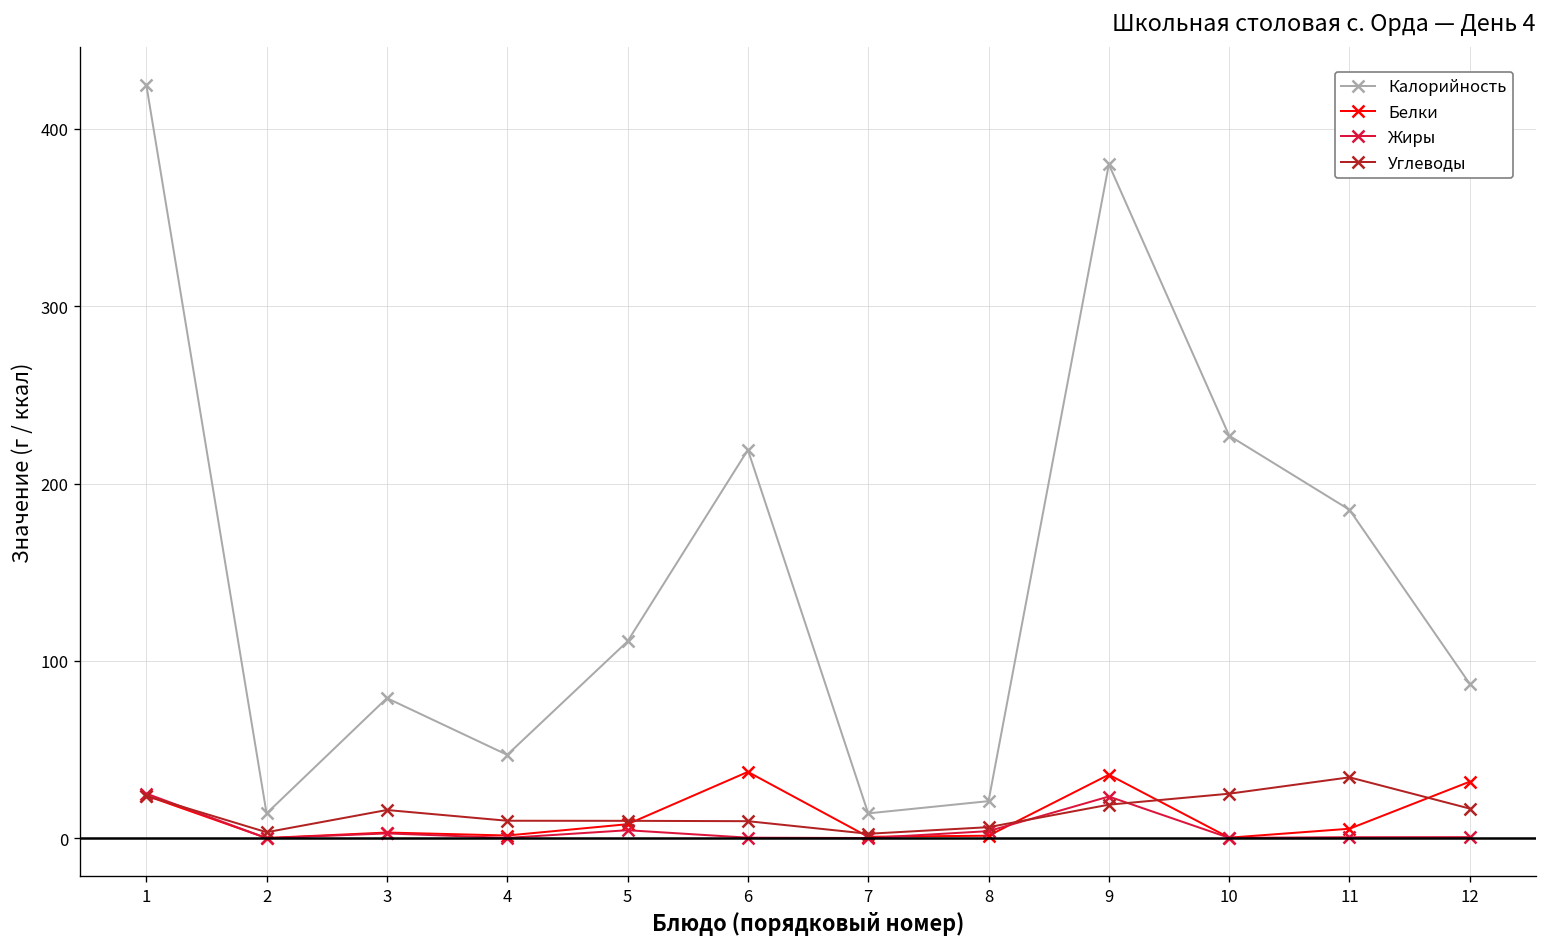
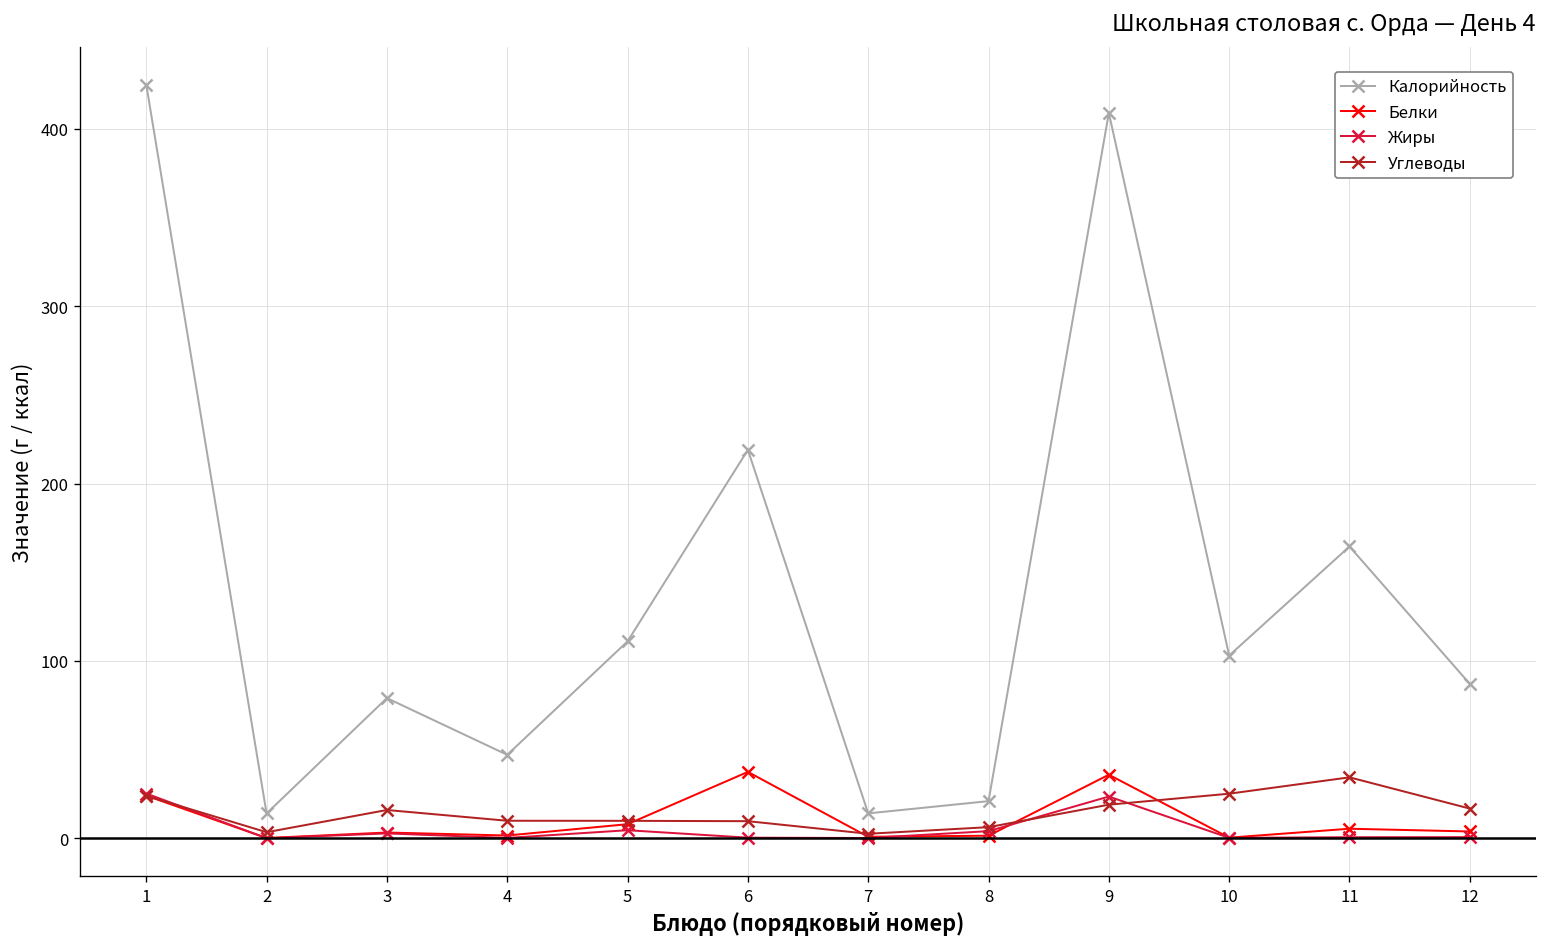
Калорийность, 9: 380 -> 409
Калорийность, 10: 227 -> 103
Калорийность, 11: 185 -> 165
Белки, 12: 32 -> 4
